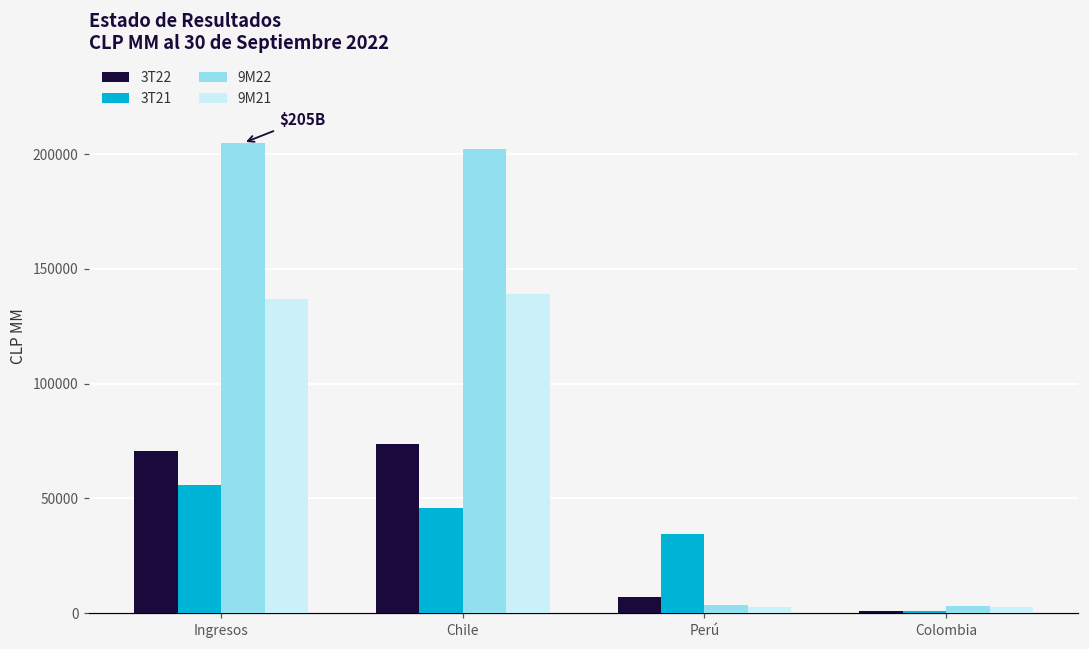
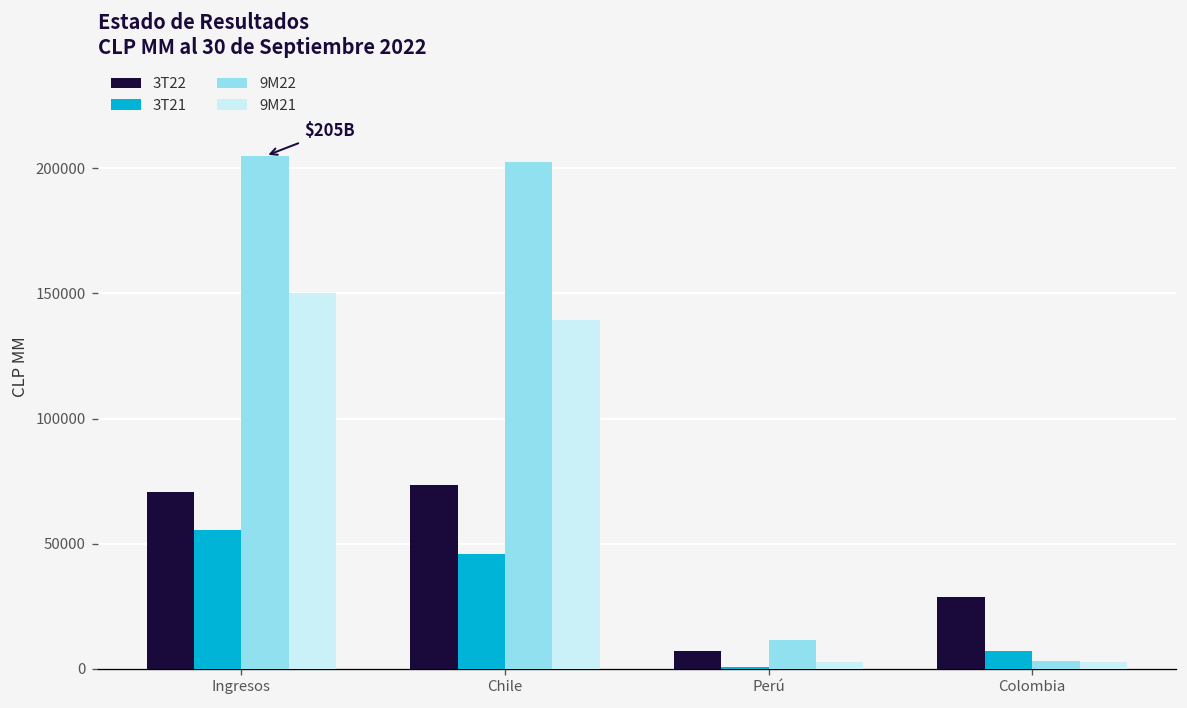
9M21, Ingresos: 137000 -> 150000
3T21, Perú: 35000 -> 1000
9M22, Perú: 3000 -> 11000
3T22, Colombia: 1000 -> 29000
3T21, Colombia: 1000 -> 7000
